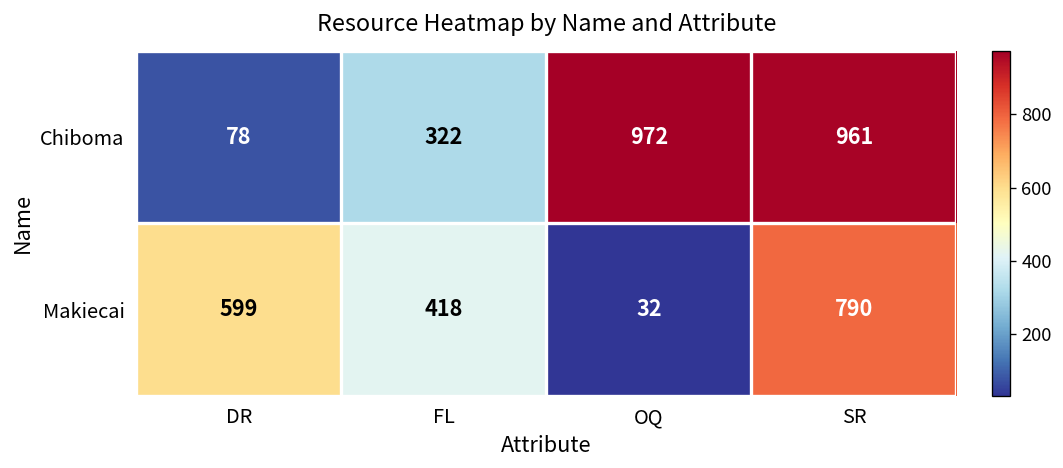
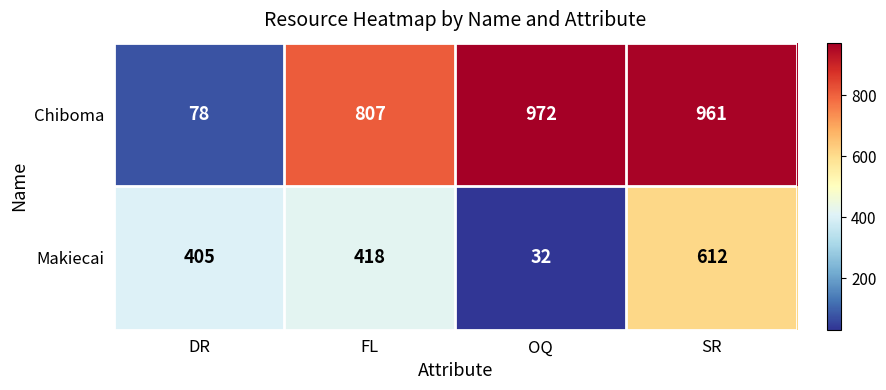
Chiboma, FL: 322 -> 807
Makiecai, DR: 599 -> 405
Makiecai, SR: 790 -> 612
